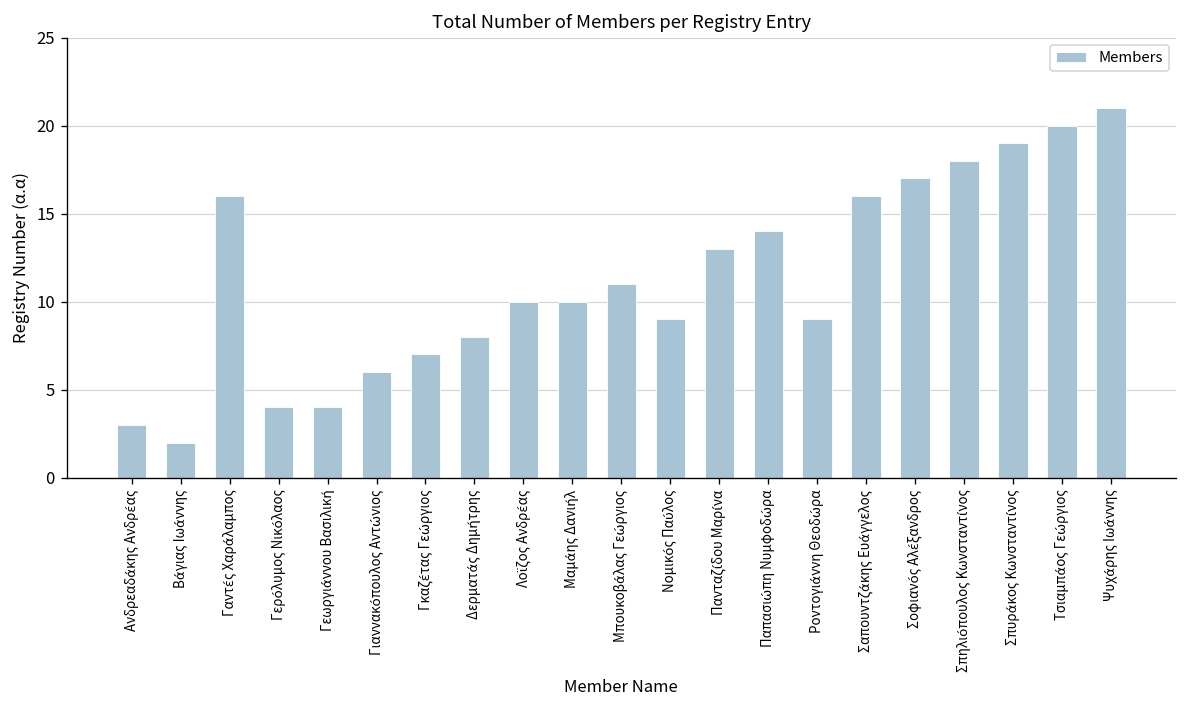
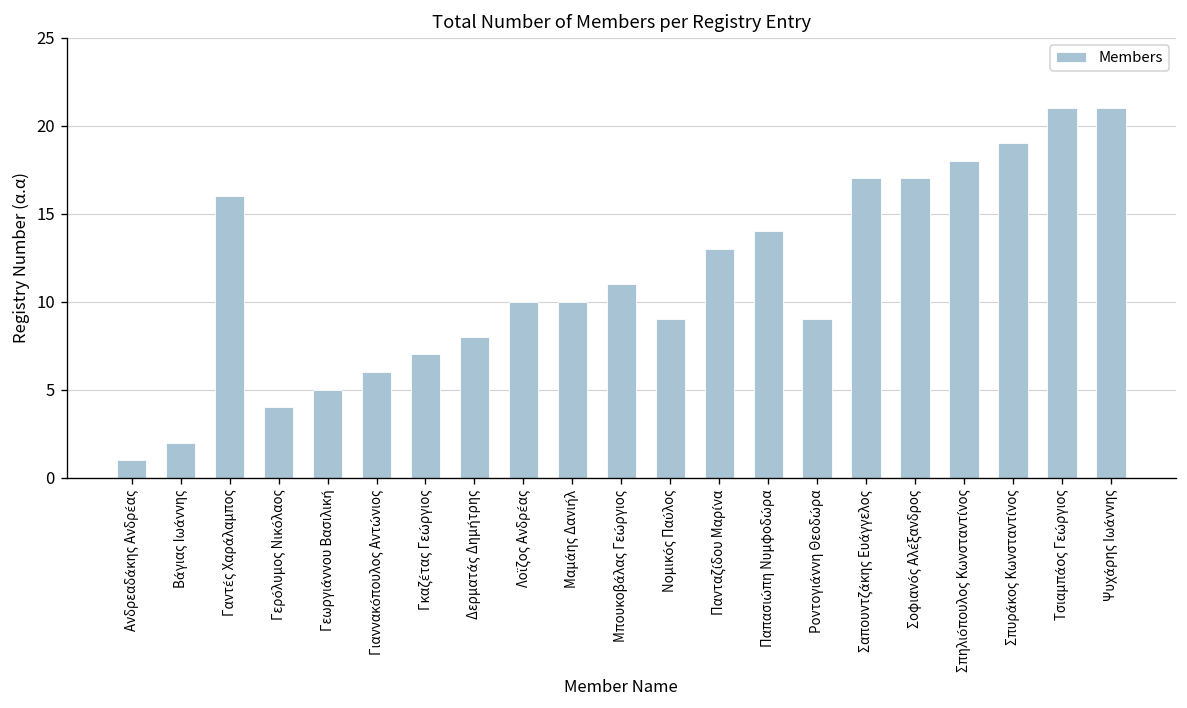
Ανδρεαδάκης Ανδρέας: 3 -> 1
Γεωργιάννου Βασιλική: 4 -> 5
Σαπουντζάκης Ευάγγελος: 16 -> 17
Τσιαμπάος Γεώργιος: 20 -> 21
